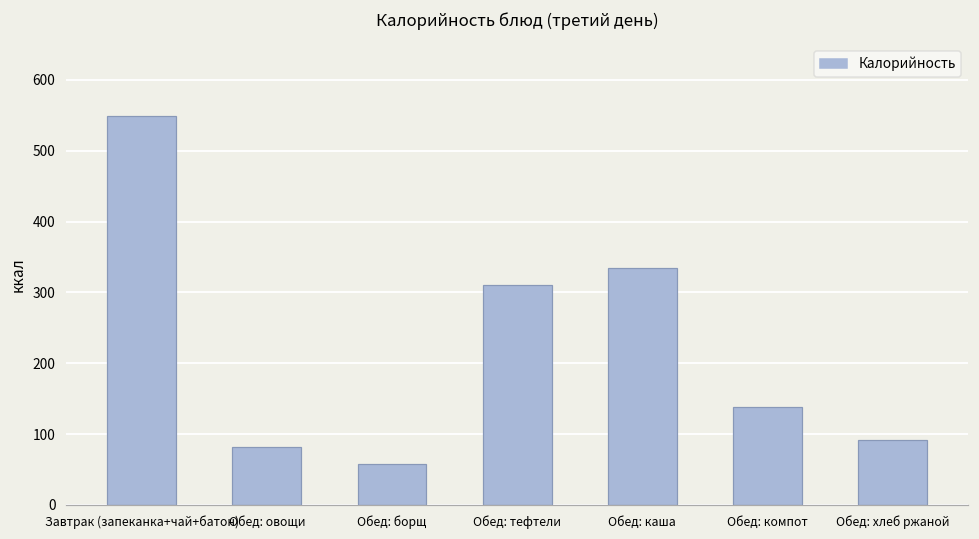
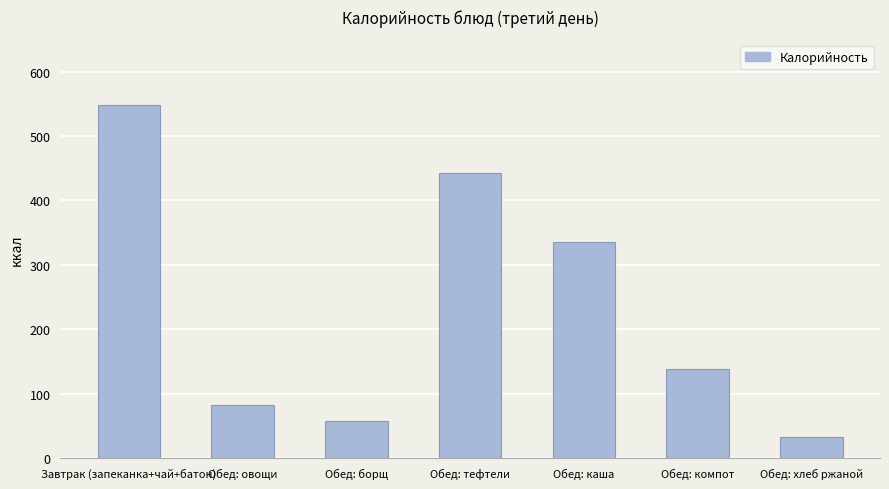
Обед: тефтели: 310 -> 440
Обед: хлеб ржаной: 90 -> 30
